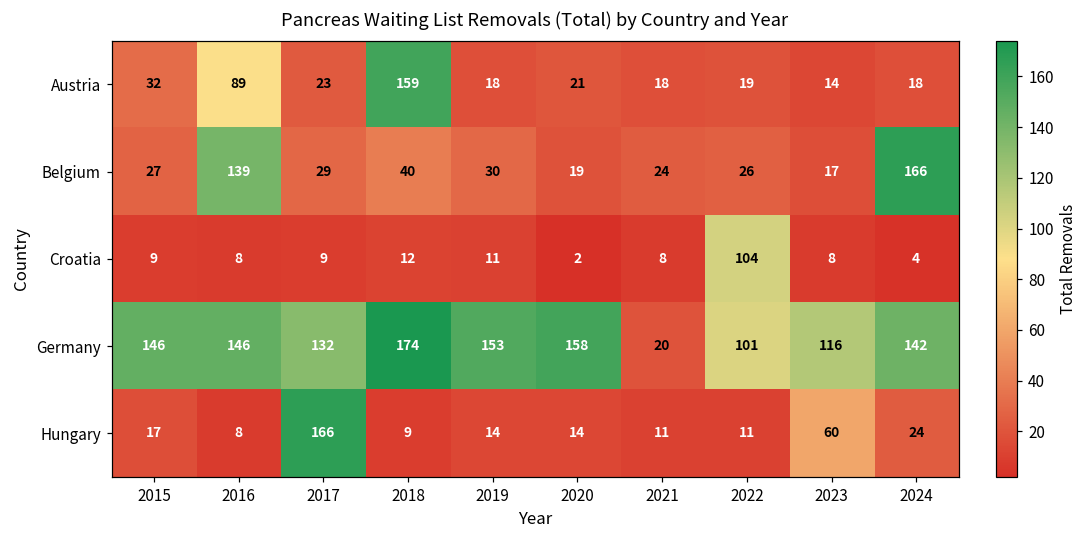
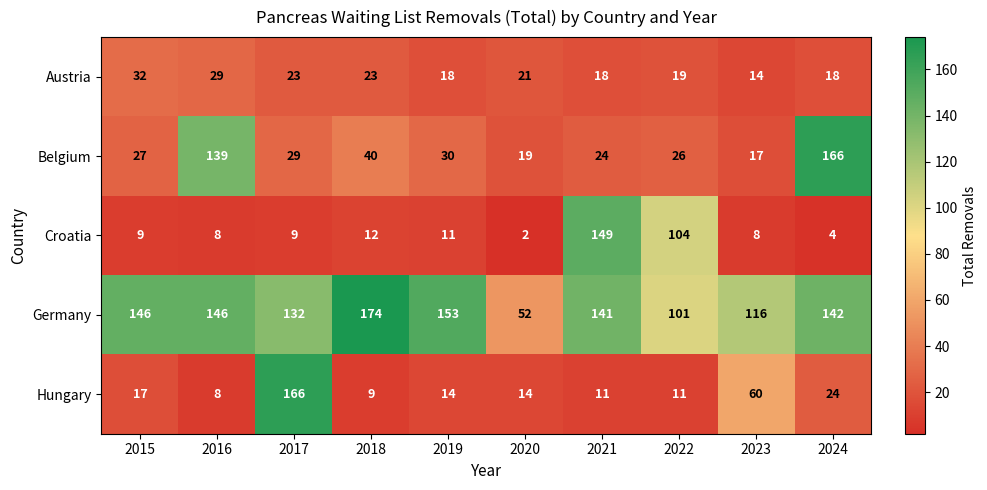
Austria, 2016: 89 -> 29
Austria, 2018: 159 -> 23
Croatia, 2021: 8 -> 149
Germany, 2020: 158 -> 52
Germany, 2021: 20 -> 141
